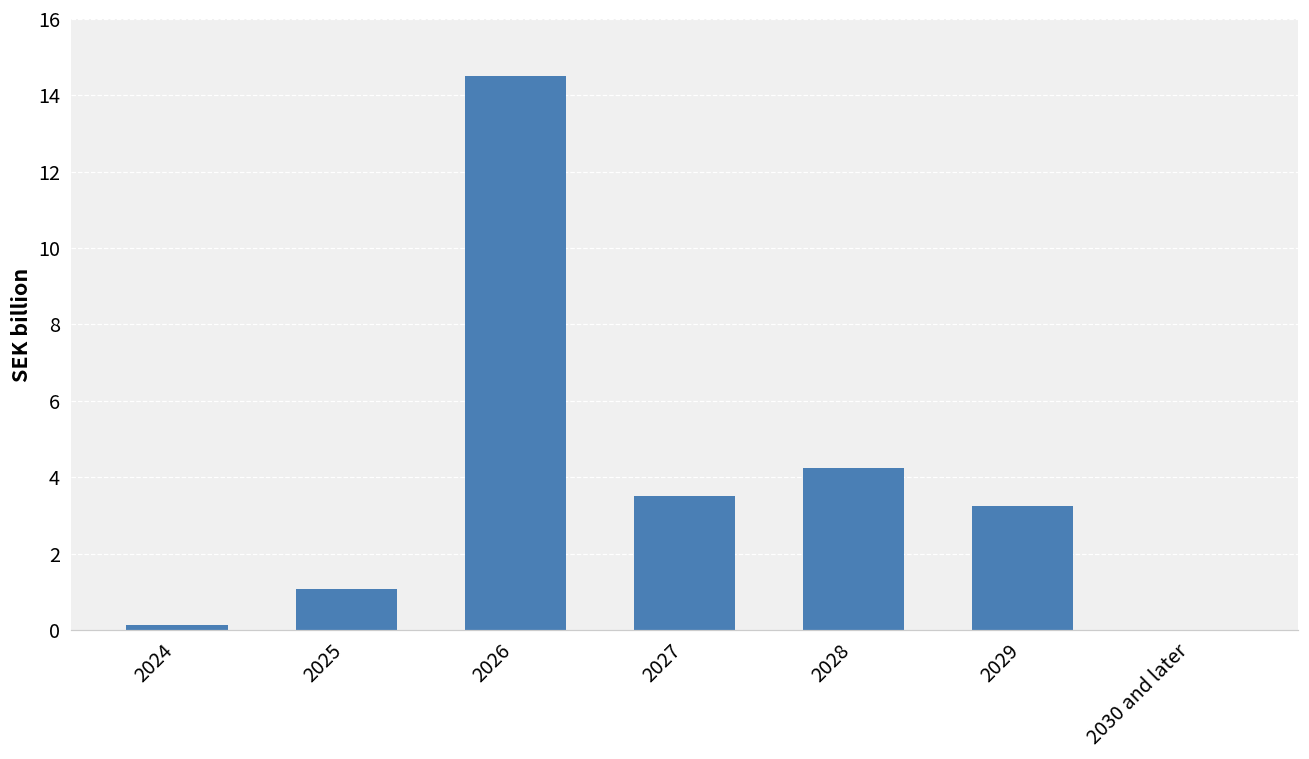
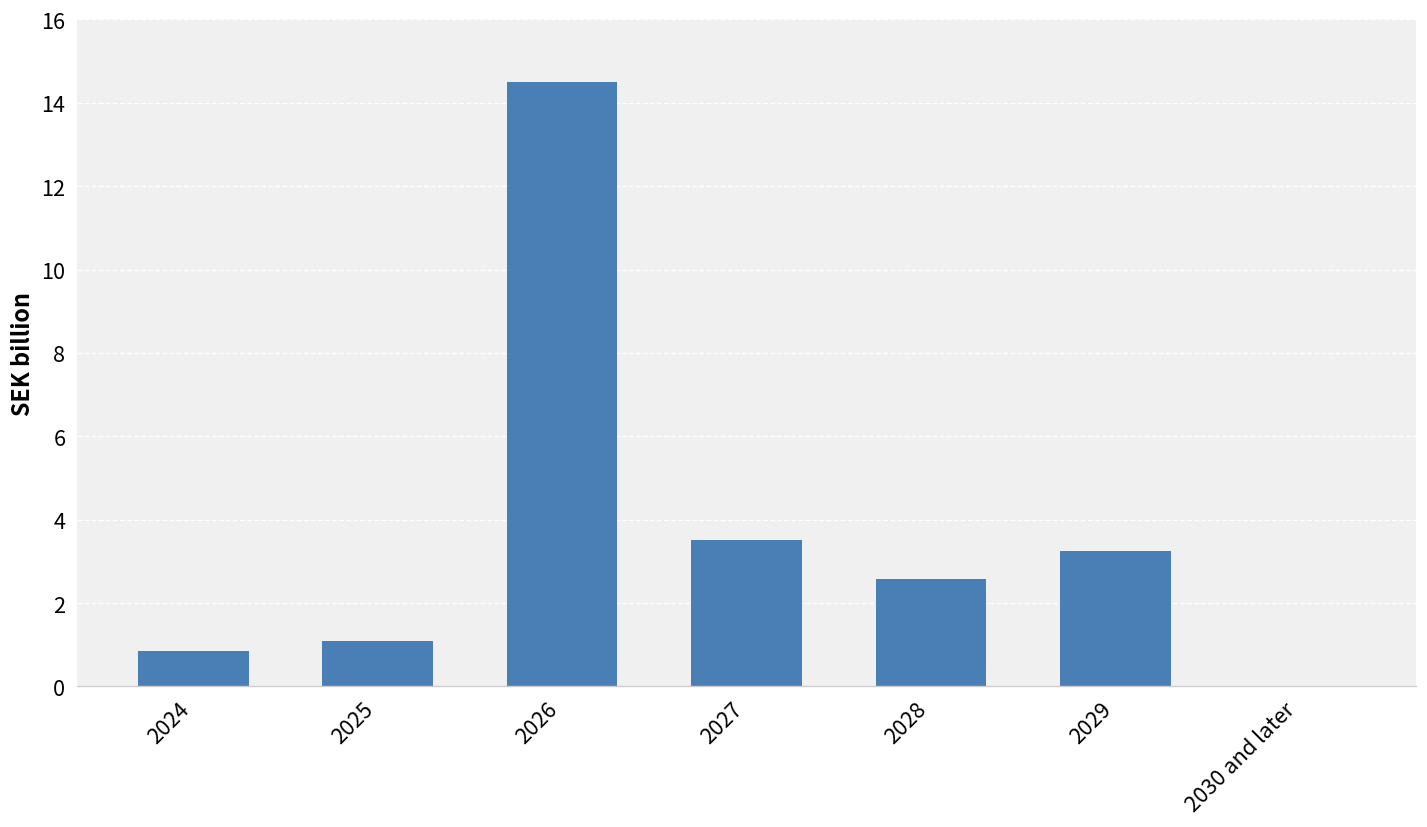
2024: 0.1 -> 0.9
2028: 4.3 -> 2.6
